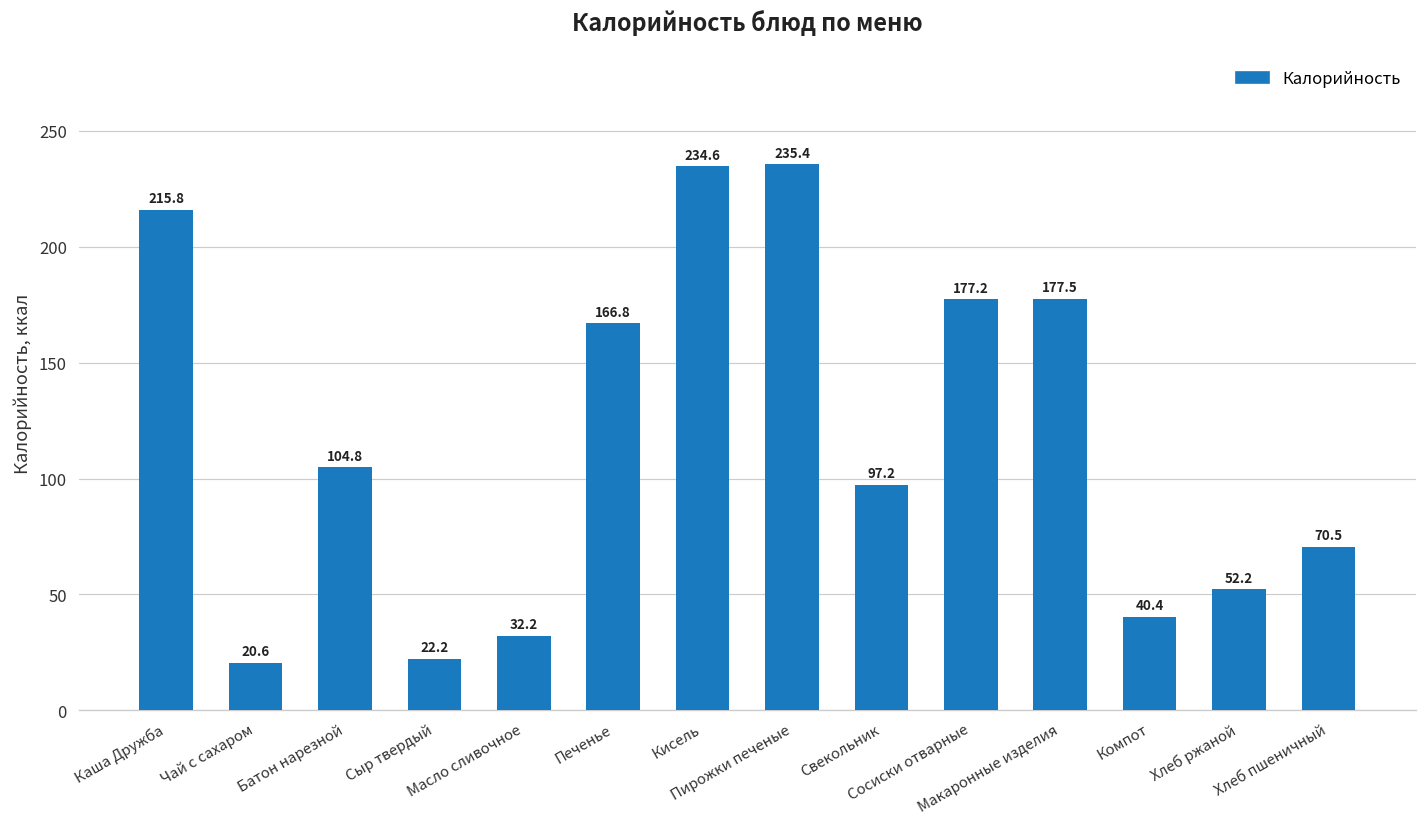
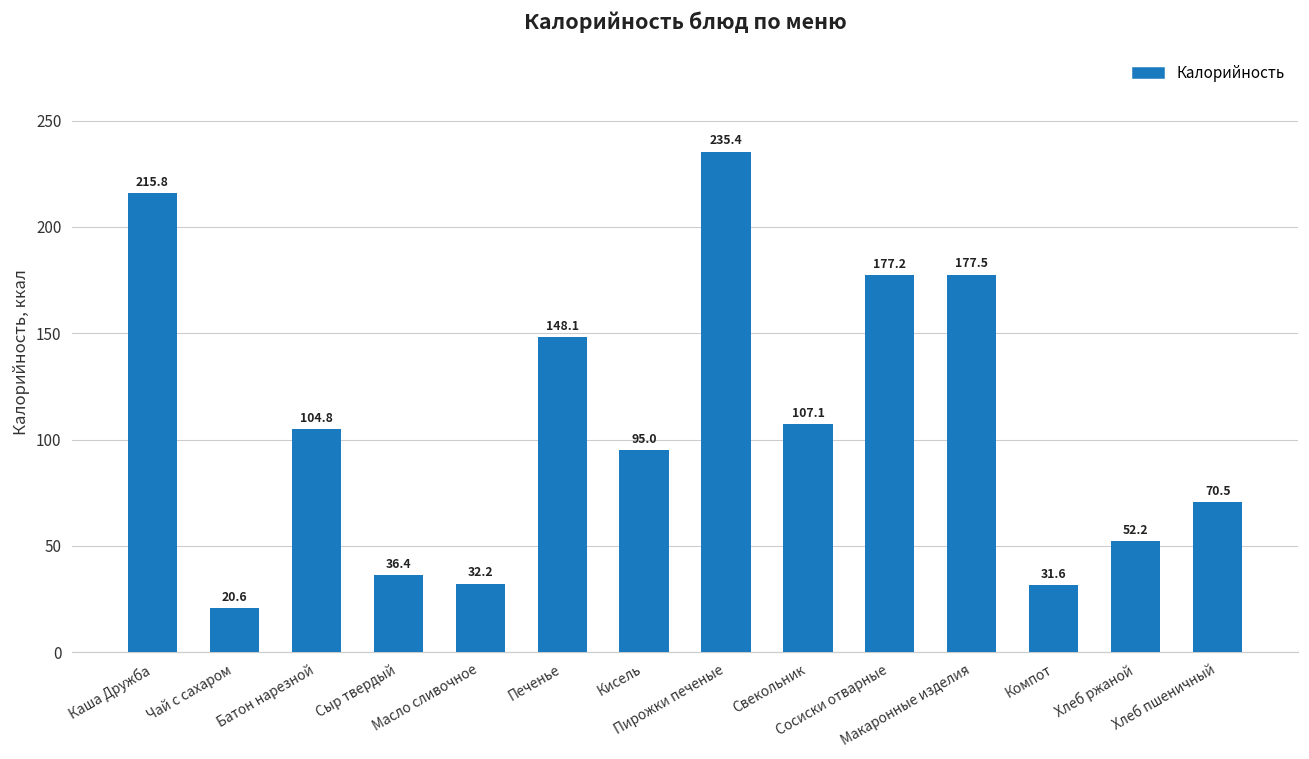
Сыр твердый: 22.2 -> 36.4
Печенье: 166.8 -> 148.1
Кисель: 234.6 -> 95.0
Свекольник: 97.2 -> 107.1
Компот: 40.4 -> 31.6
